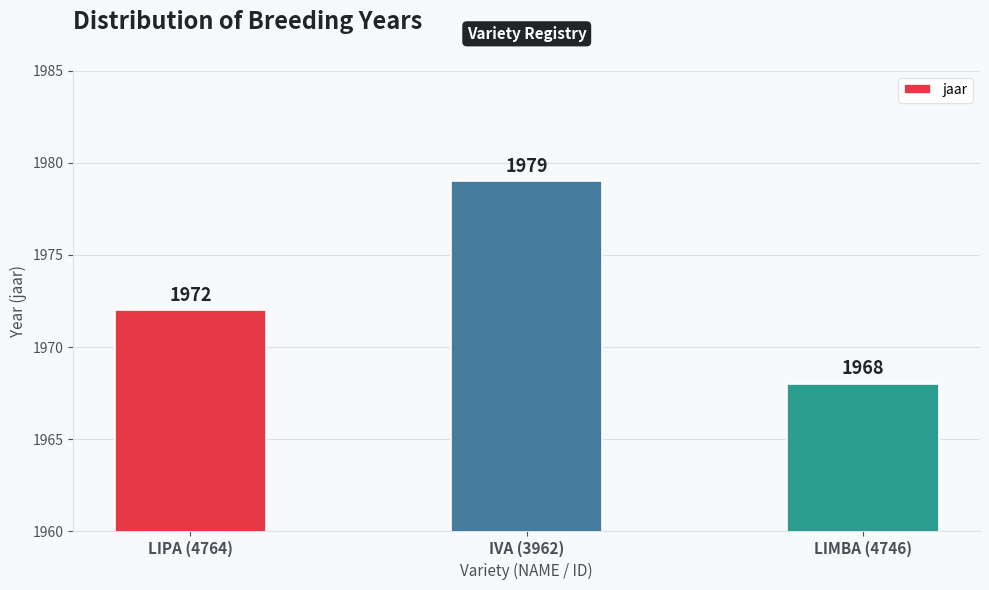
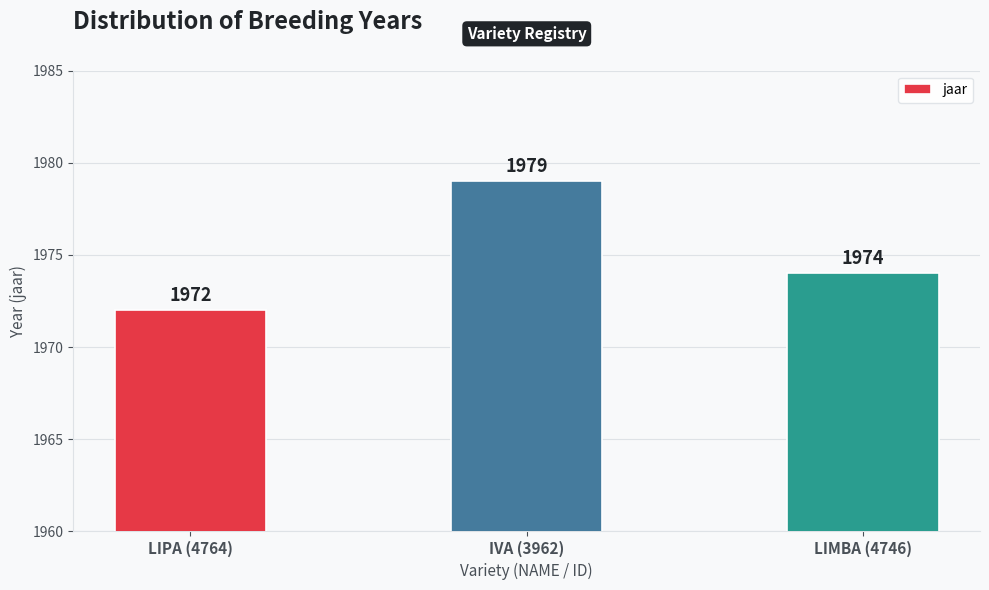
LIMBA (4746): 1968 -> 1974
